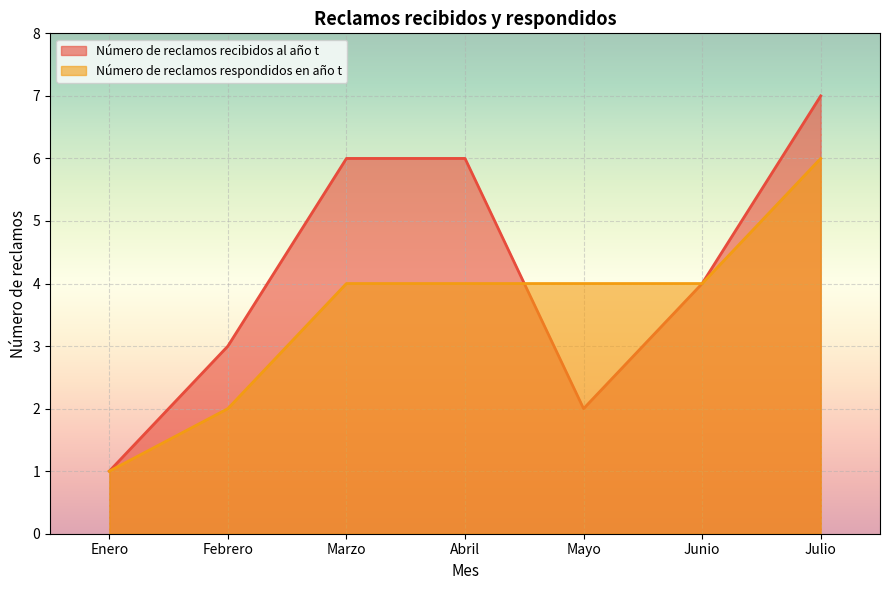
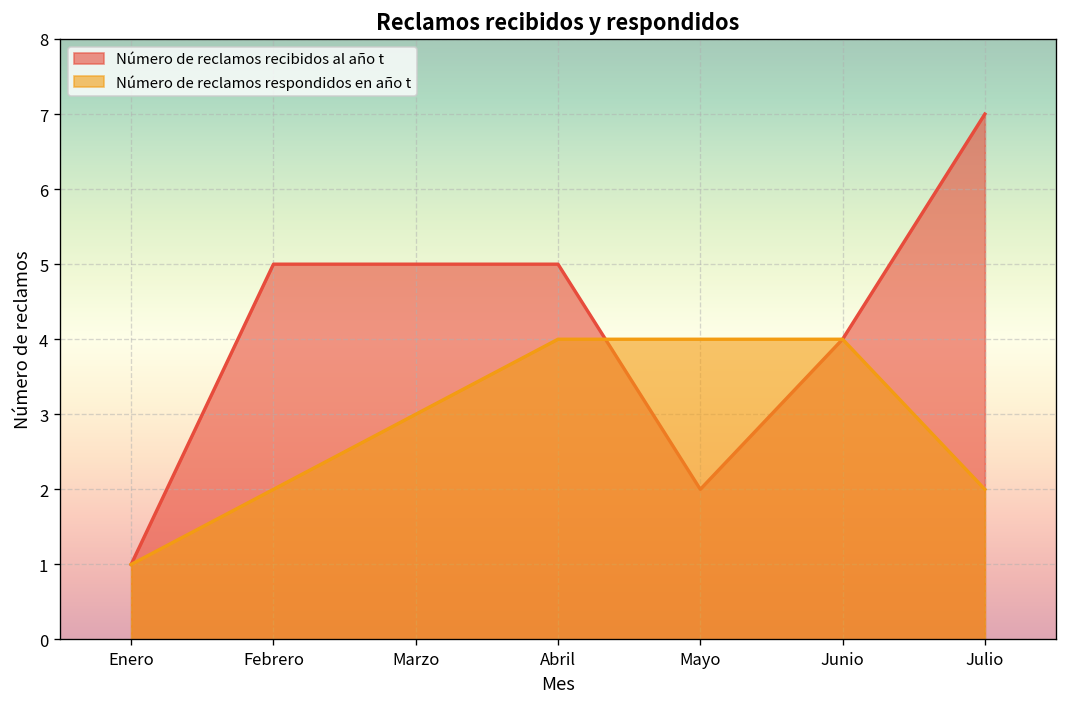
Número de reclamos recibidos al año t, Febrero: 3 -> 5
Número de reclamos recibidos al año t, Marzo: 6 -> 5
Número de reclamos respondidos en año t, Marzo: 4 -> 3
Número de reclamos recibidos al año t, Abril: 6 -> 5
Número de reclamos respondidos en año t, Julio: 6 -> 2
